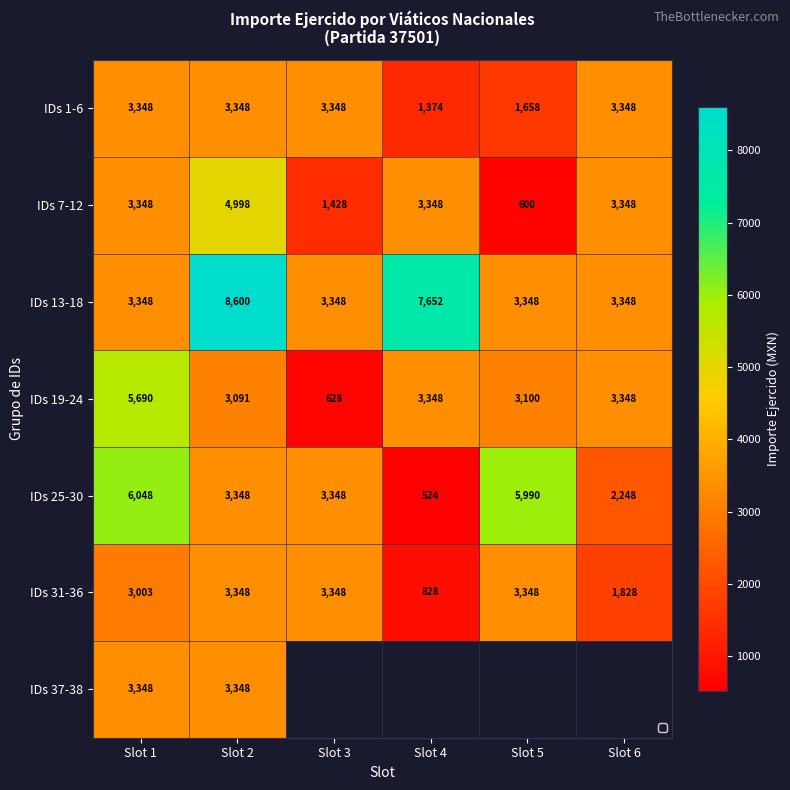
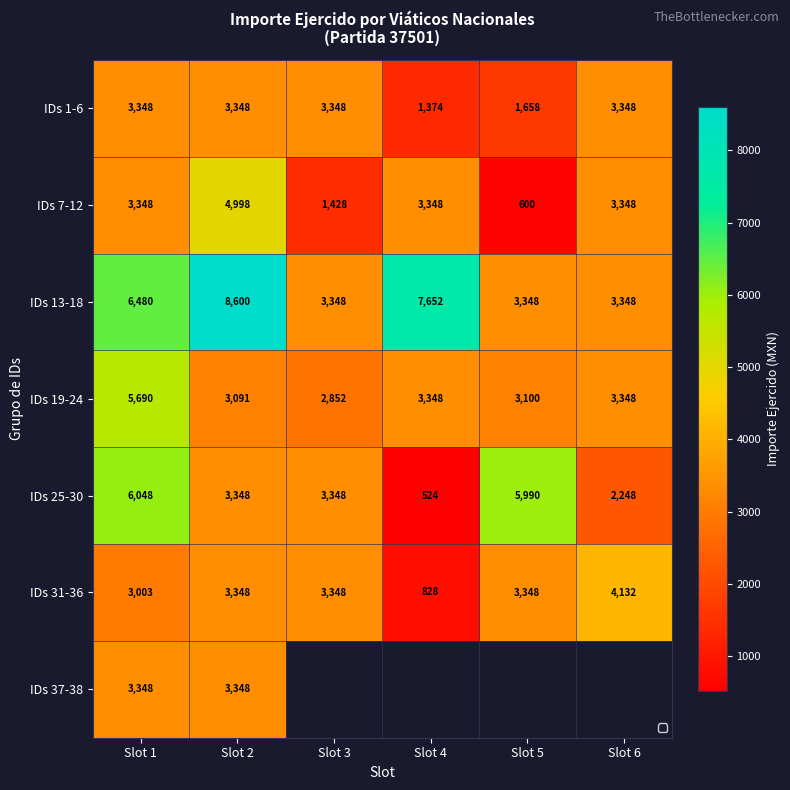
IDs 13-18, Slot 1: 3,348 -> 6,480
IDs 19-24, Slot 3: 628 -> 2,852
IDs 31-36, Slot 6: 1,828 -> 4,132
